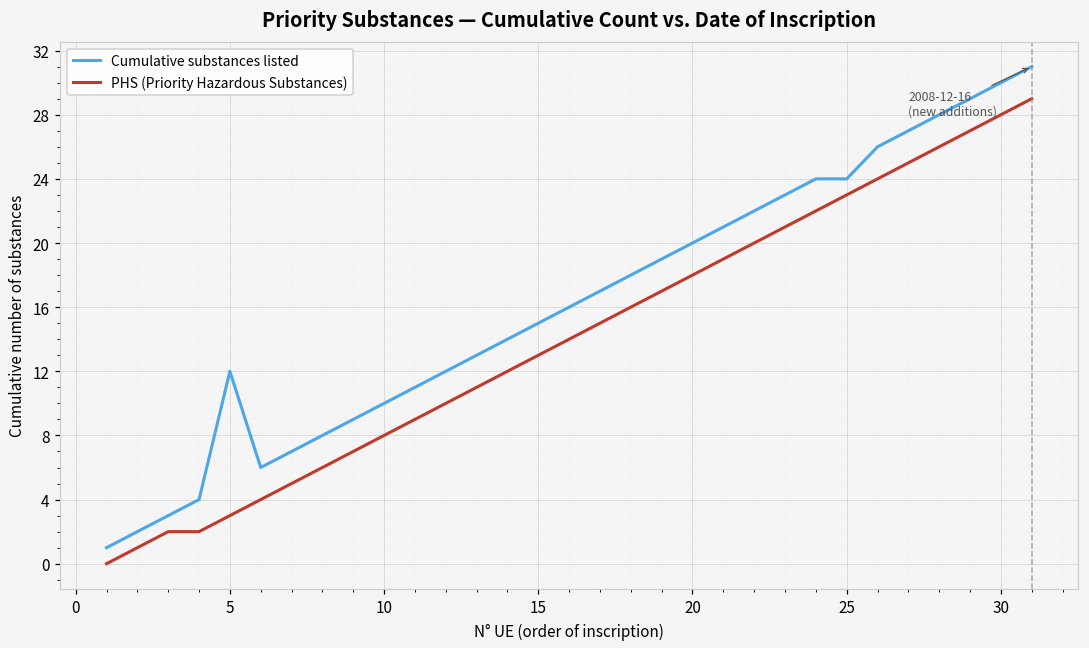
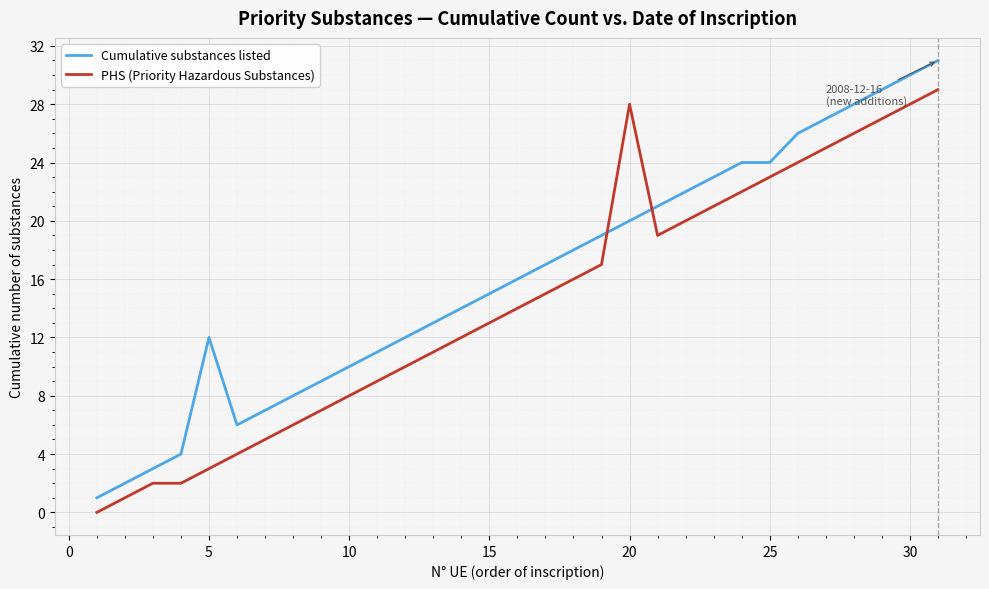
PHS (Priority Hazardous Substances), 20: 18 -> 28
